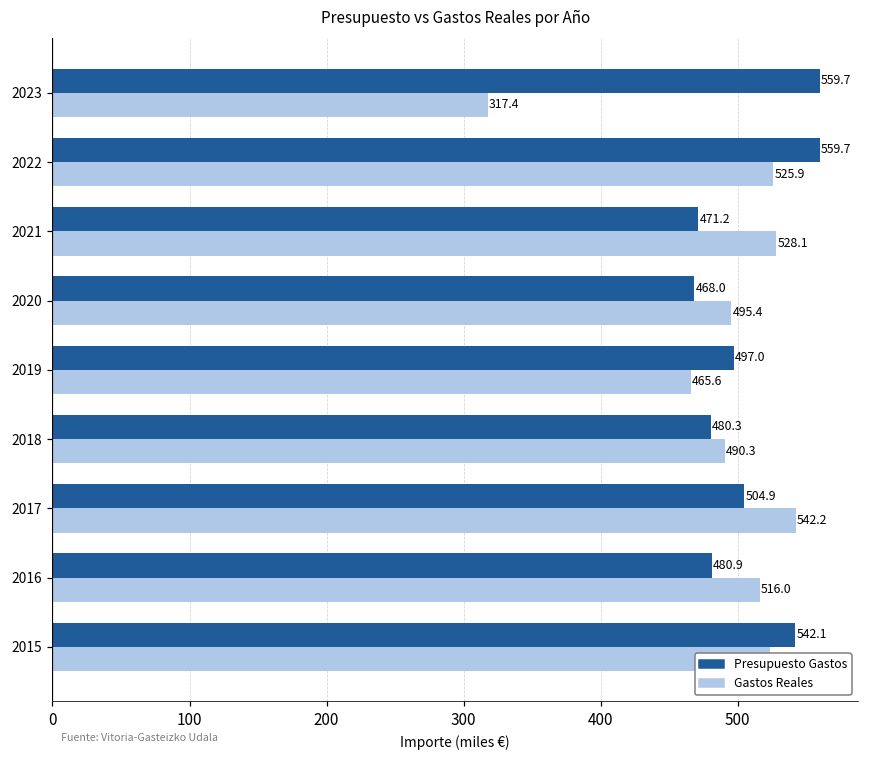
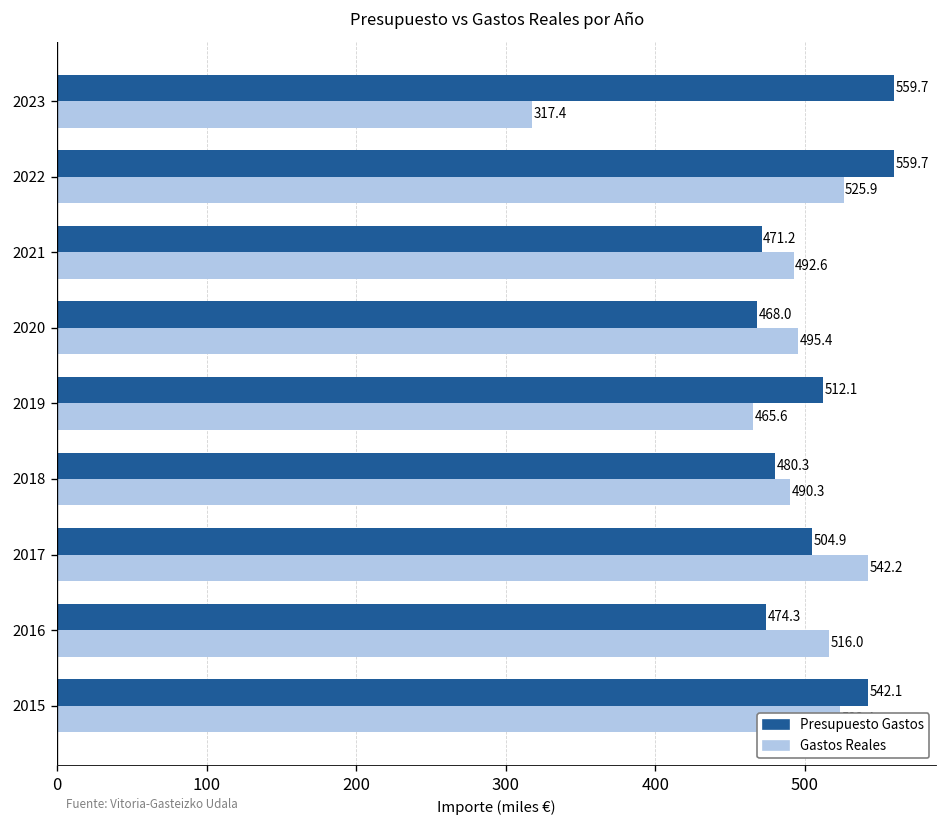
Gastos Reales, 2021: 528.1 -> 492.6
Presupuesto Gastos, 2019: 497.0 -> 512.1
Presupuesto Gastos, 2016: 480.9 -> 474.3
